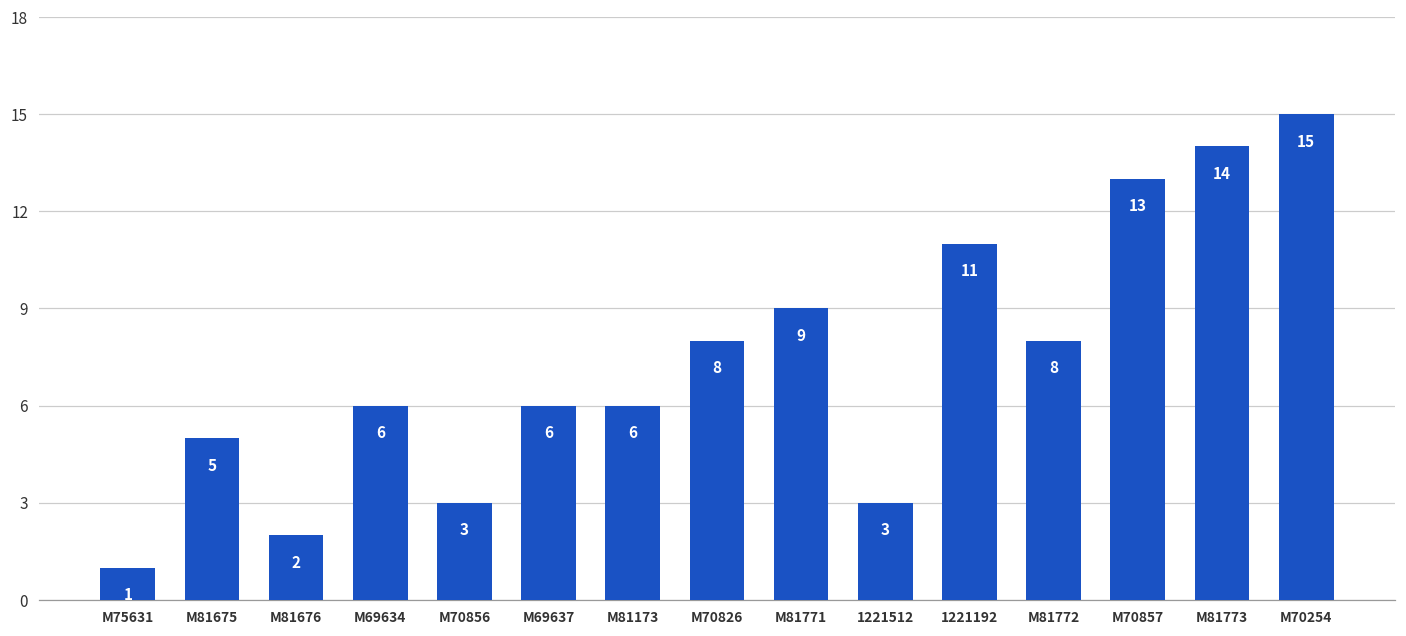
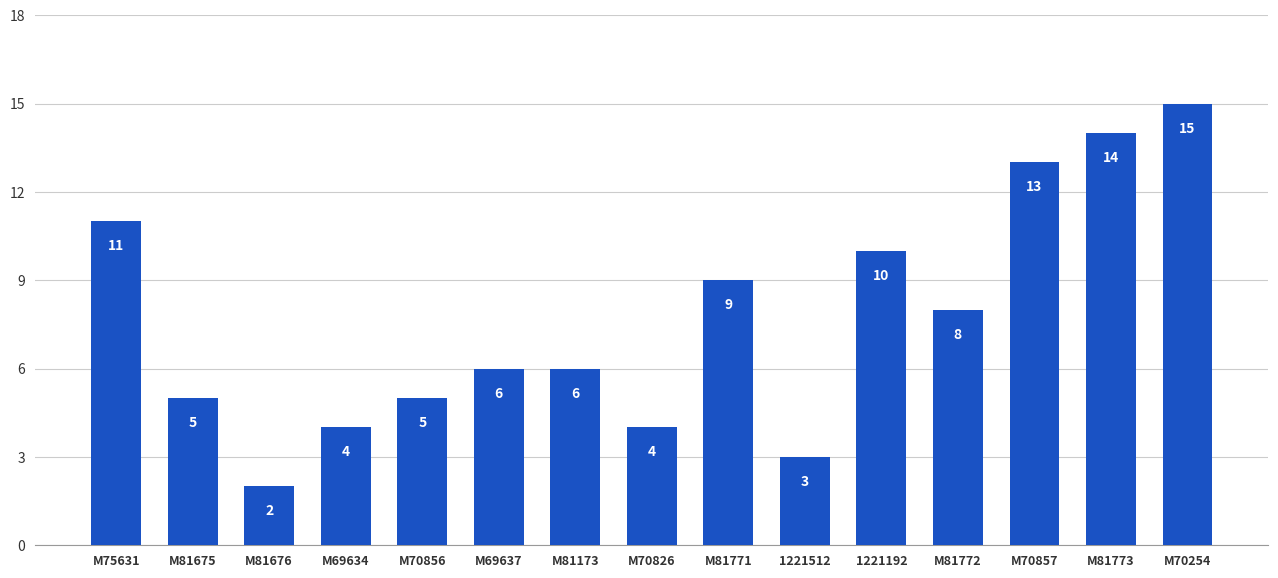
M75631: 1 -> 11
M69634: 6 -> 4
M70856: 3 -> 5
M70826: 8 -> 4
1221192: 11 -> 10
